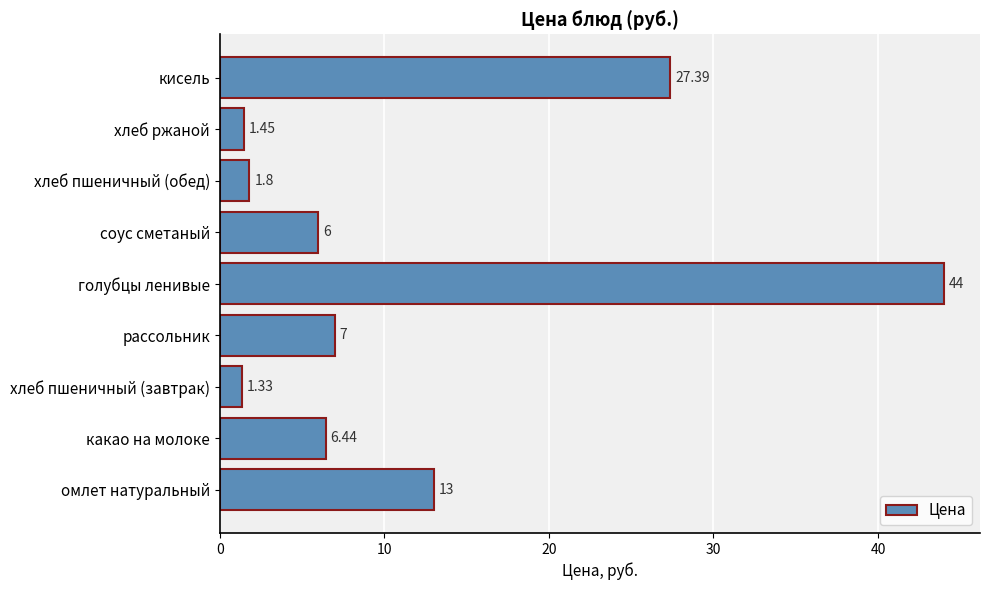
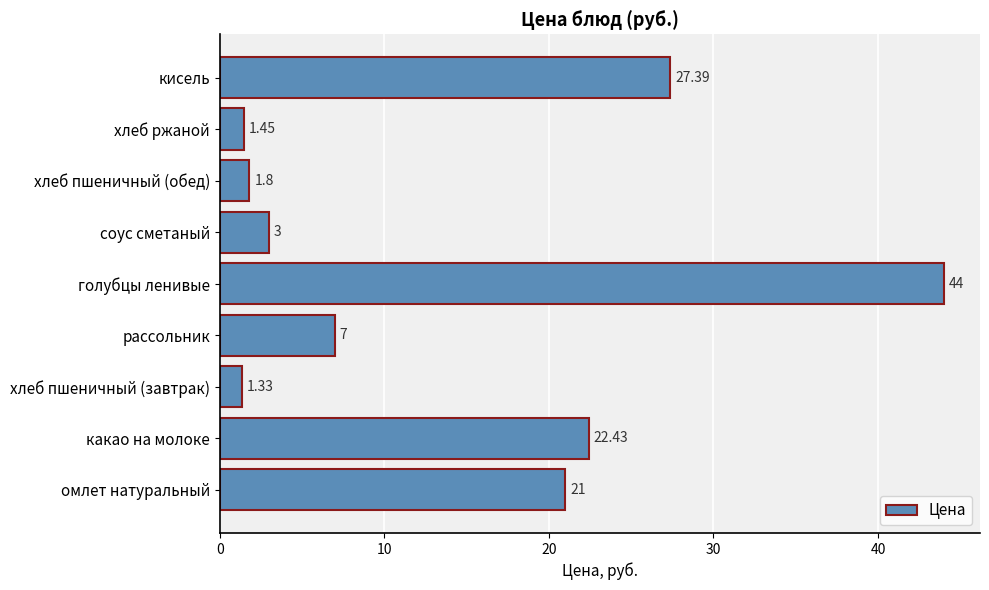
соус сметаный: 6 -> 3
какао на молоке: 6.44 -> 22.43
омлет натуральный: 13 -> 21
